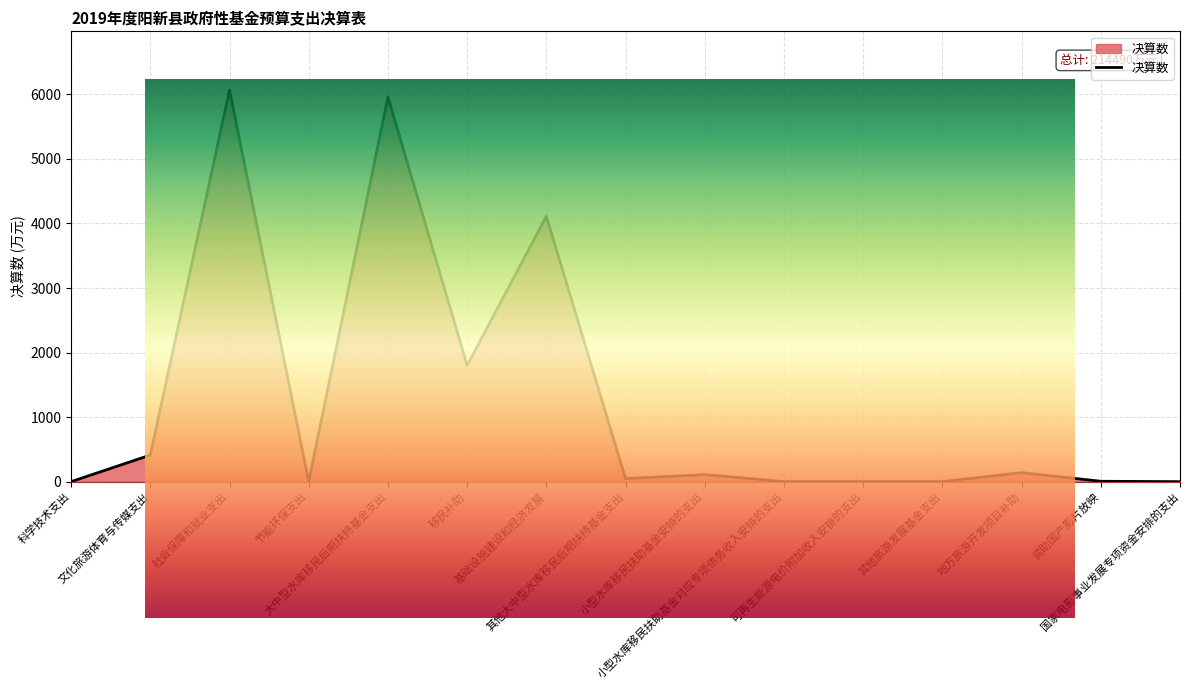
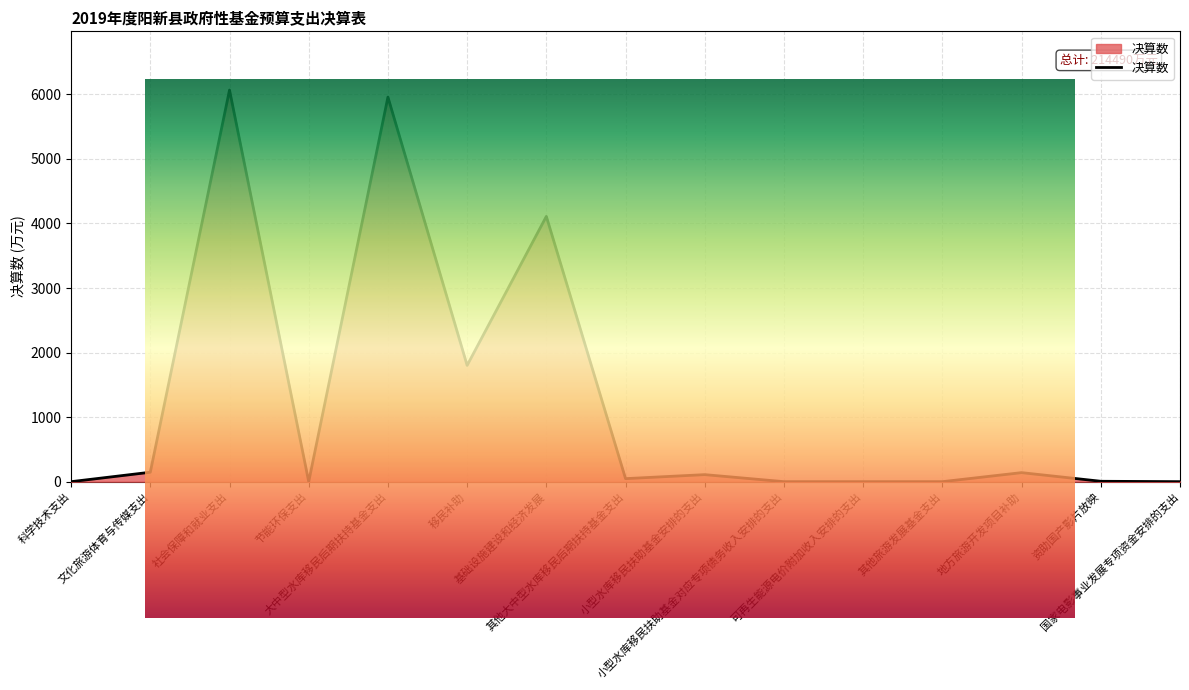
2019年度阳新县政府性基金预算支出决算表, 文化旅游体育与传媒支出: 400 -> 100
